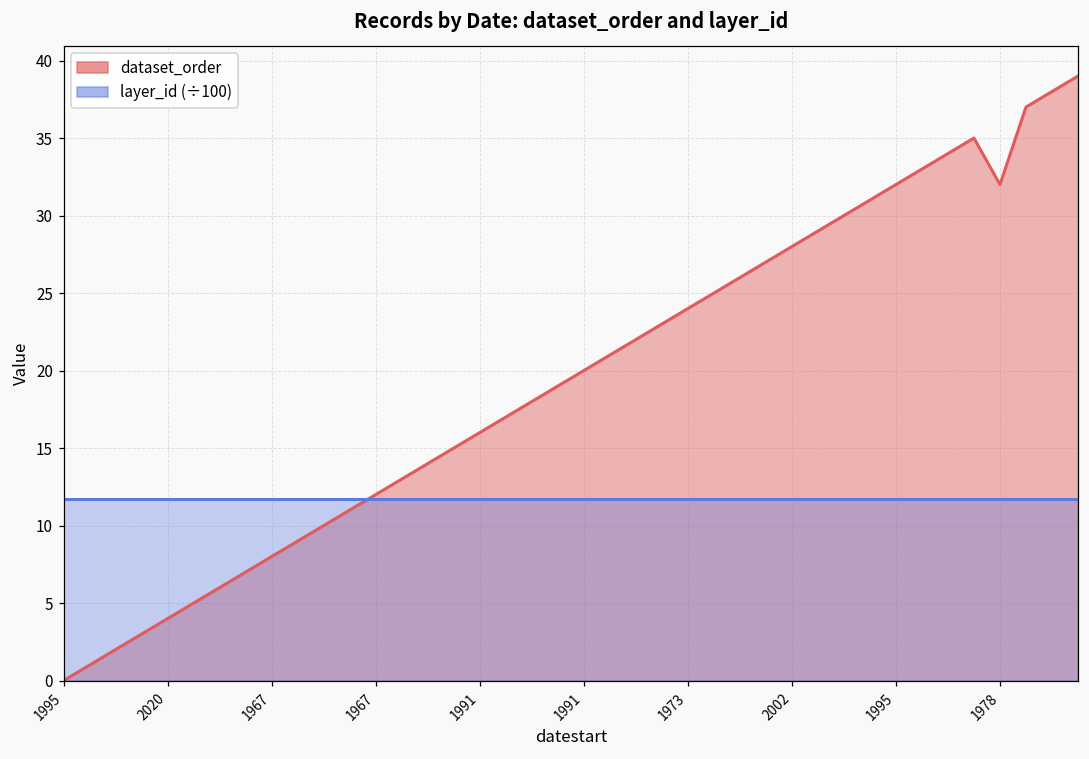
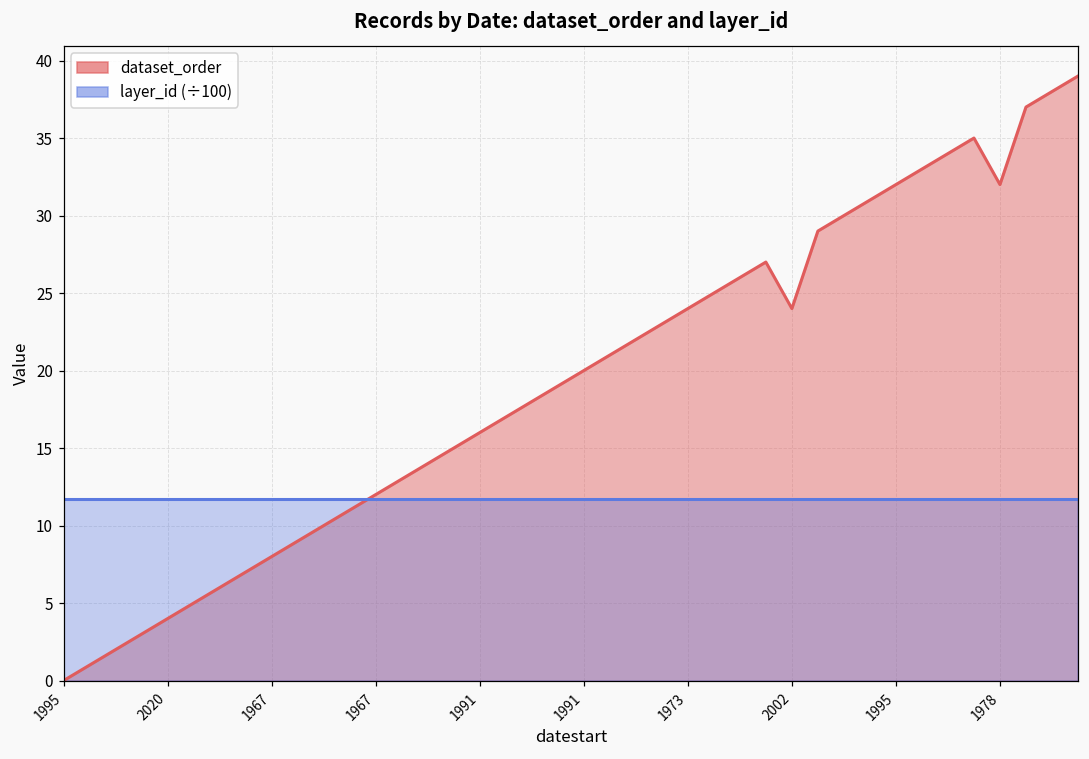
dataset_order, 2002: 28 -> 24
